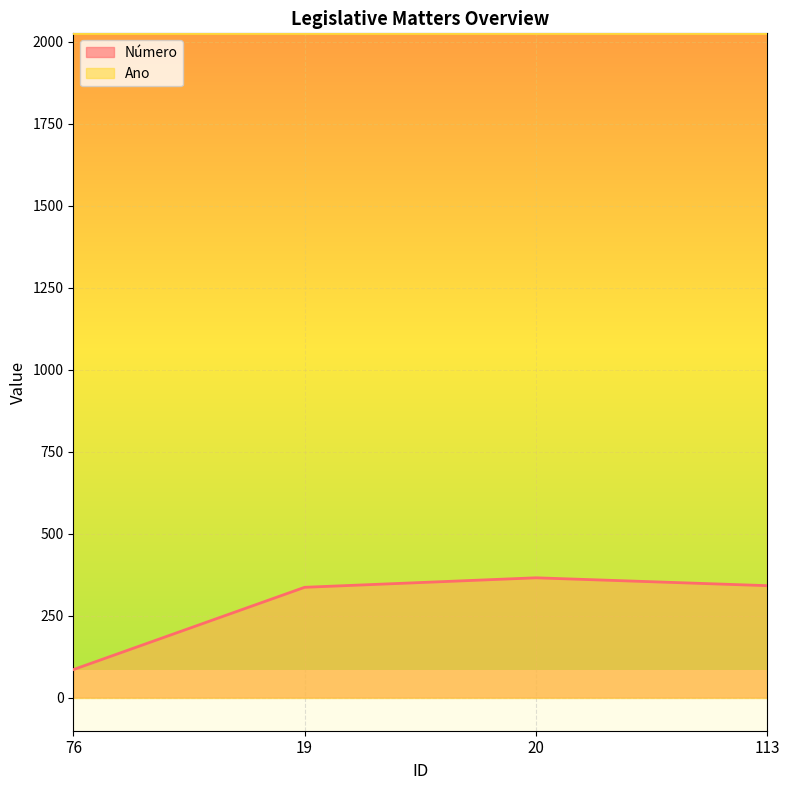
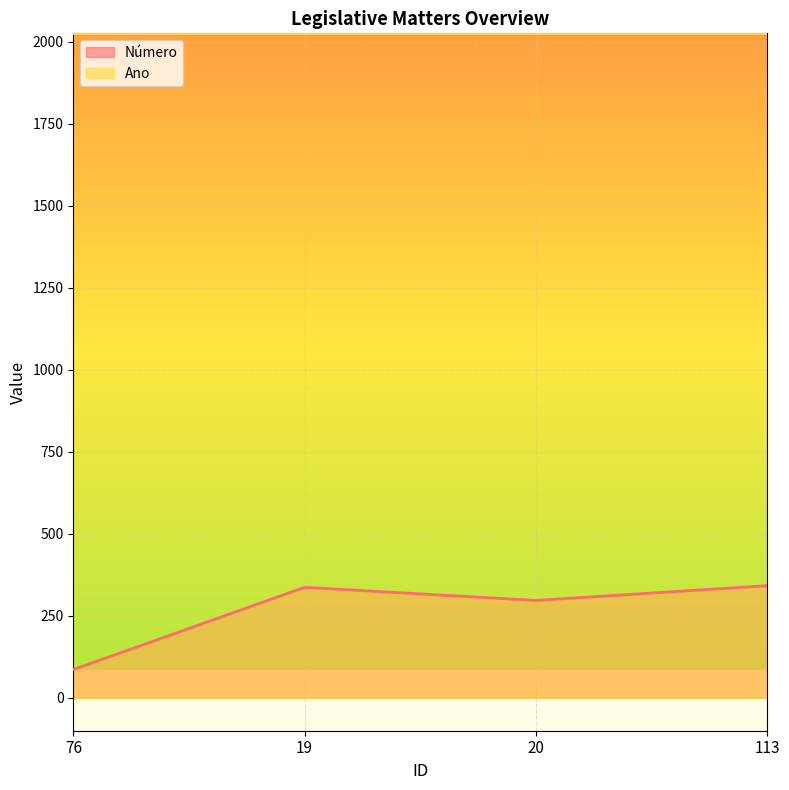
Número, 20: 370 -> 300
